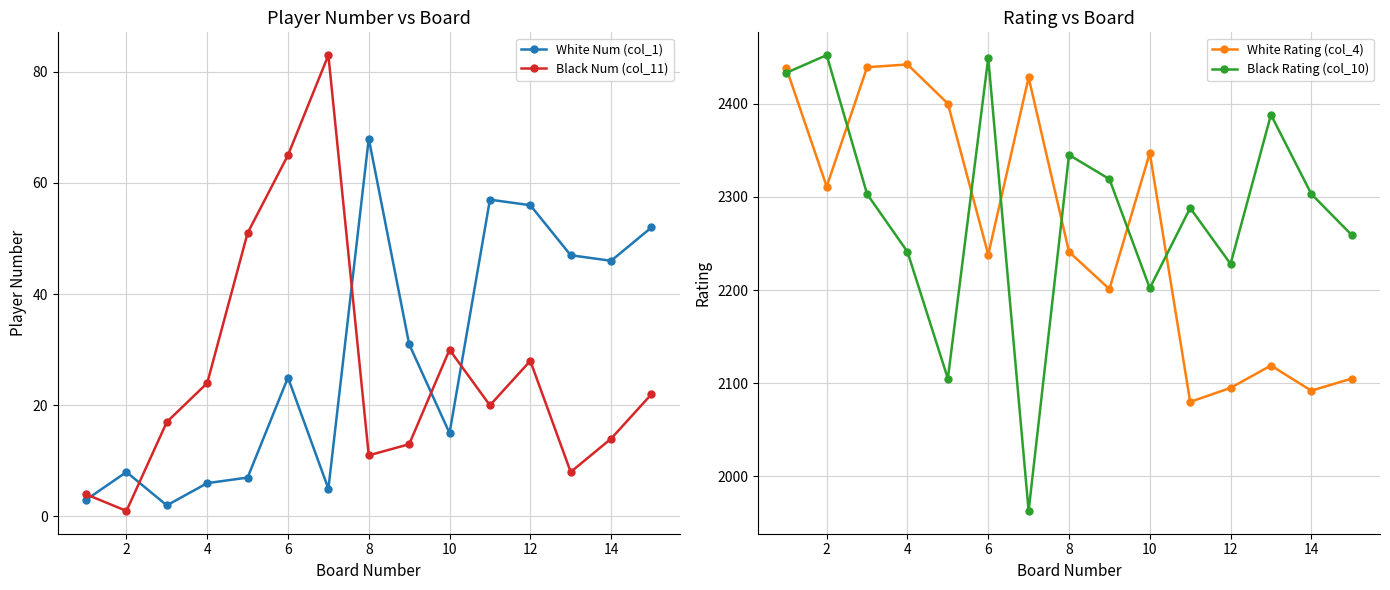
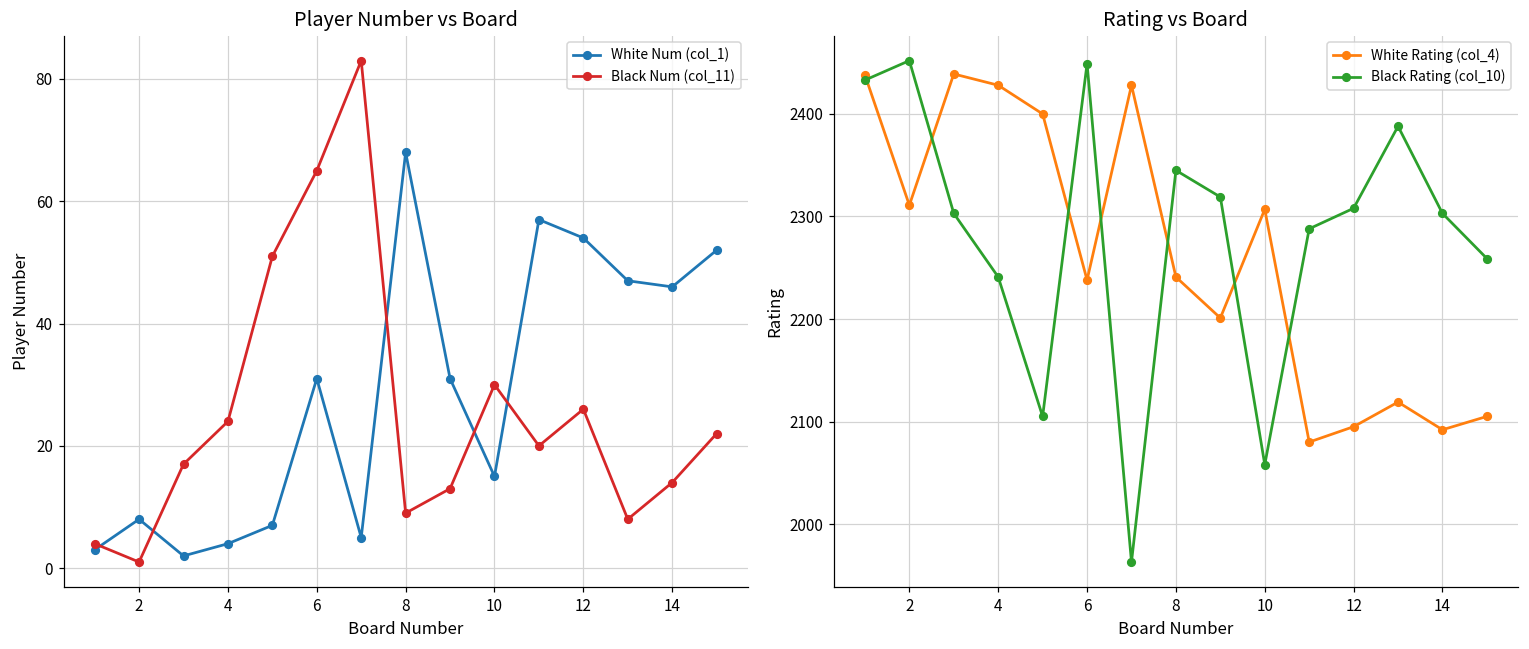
Player Number vs Board, White Num (col_1), 4: 6 -> 4
Player Number vs Board, White Num (col_1), 6: 25 -> 31
Player Number vs Board, Black Num (col_11), 8: 11 -> 9
Player Number vs Board, White Num (col_1), 12: 56 -> 54
Player Number vs Board, Black Num (col_11), 12: 28 -> 26
Rating vs Board, White Rating (col_4), 4: 2440 -> 2430
Rating vs Board, White Rating (col_4), 10: 2350 -> 2310
Rating vs Board, Black Rating (col_10), 10: 2200 -> 2060
Rating vs Board, Black Rating (col_10), 12: 2230 -> 2310
